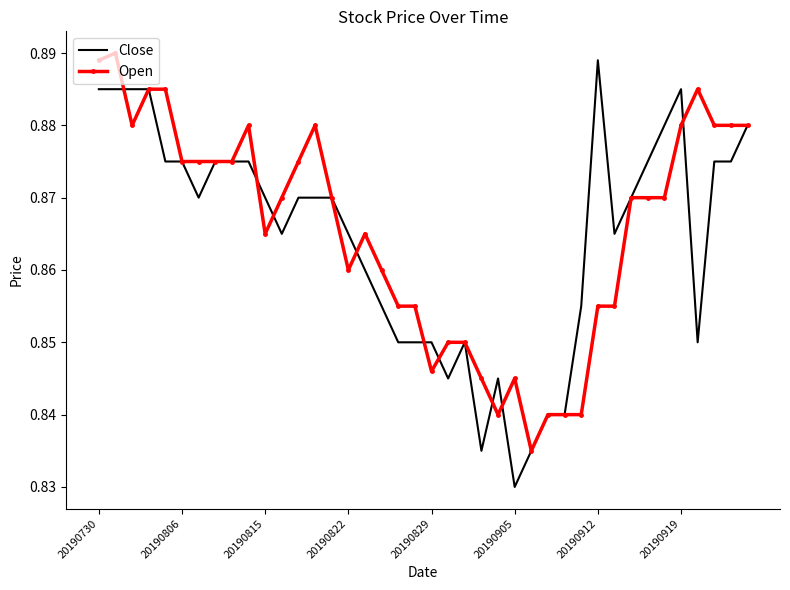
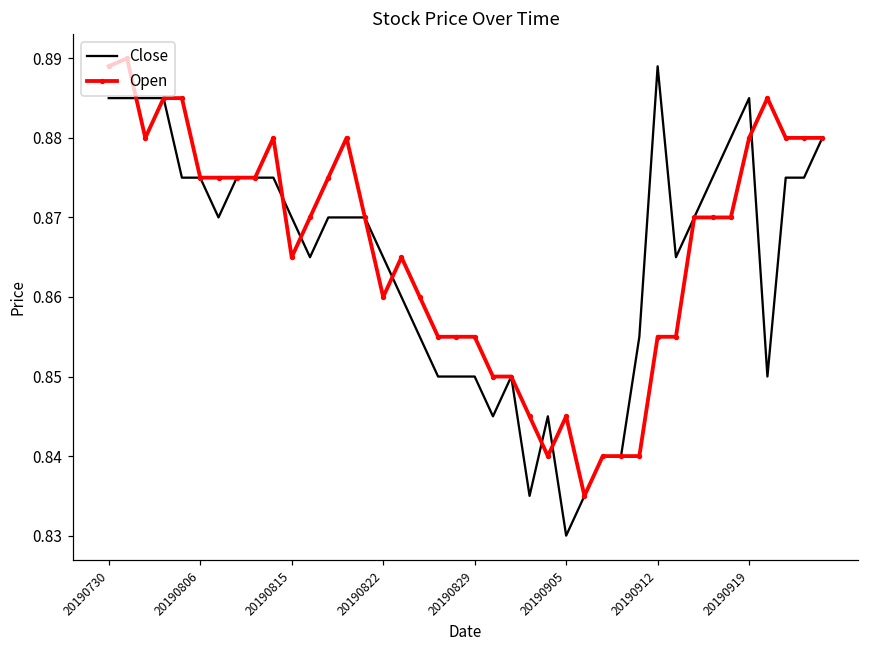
Open, 20190829: 0.846 -> 0.855
